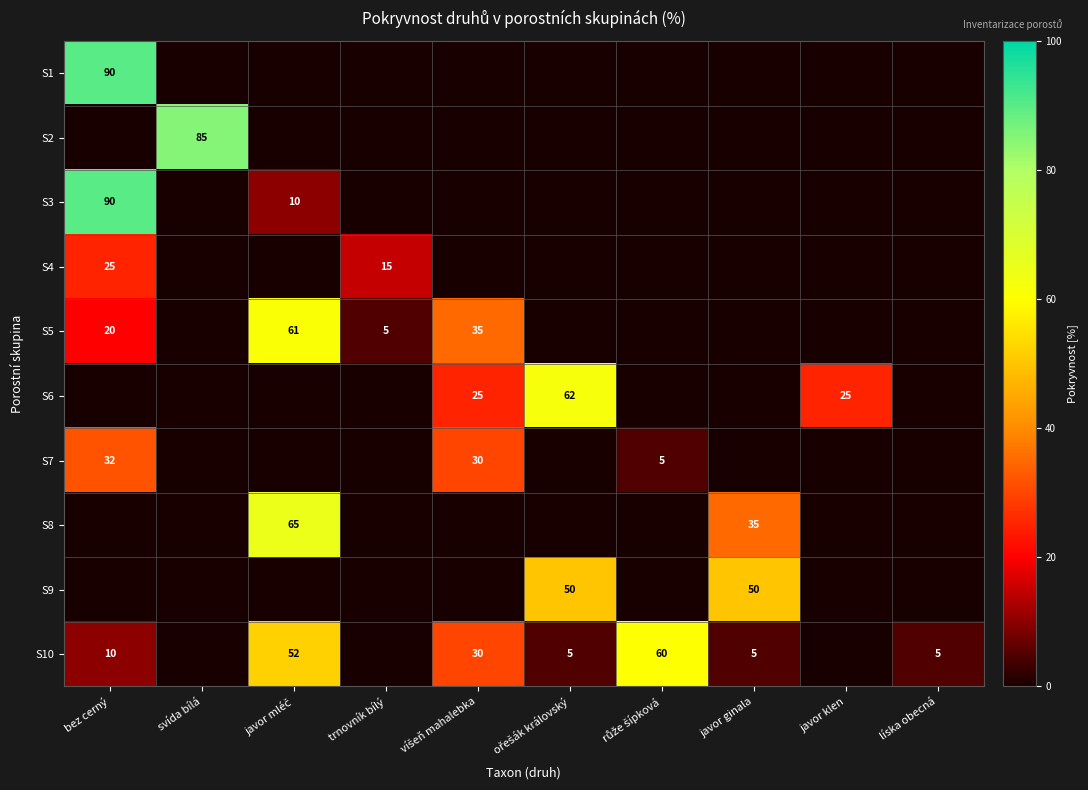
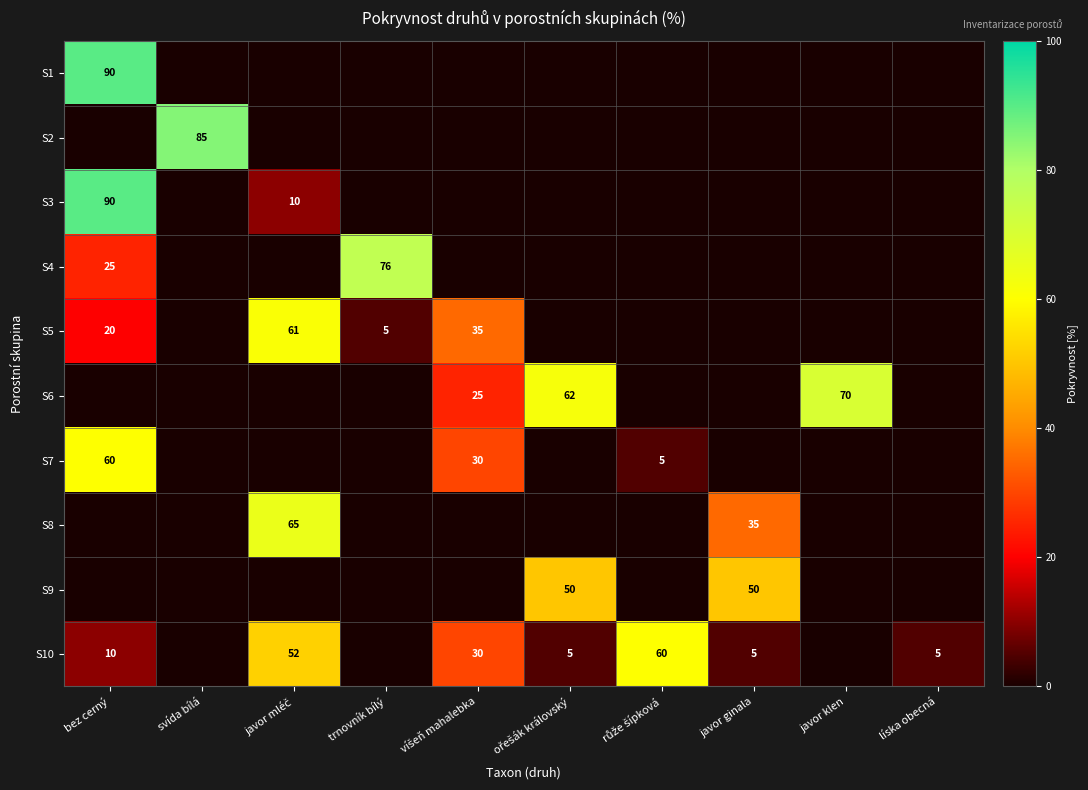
S4, trnovník bílý: 15 -> 76
S6, javor klen: 25 -> 70
S7, bez cerný: 32 -> 60
